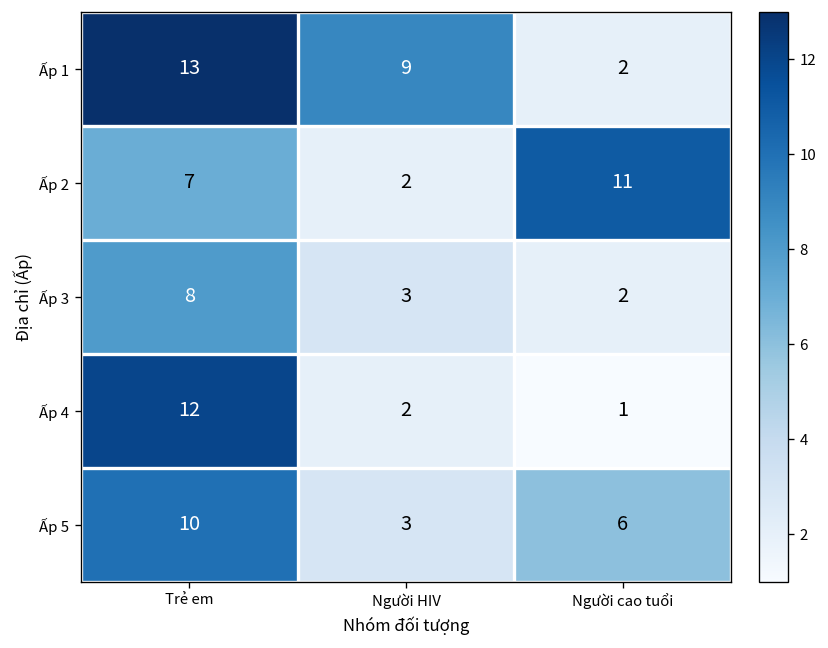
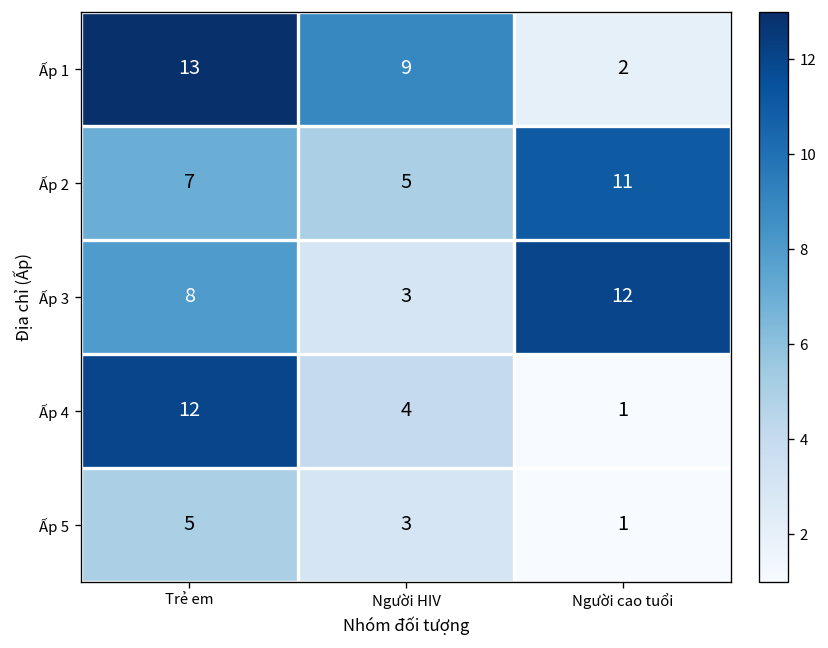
Ấp 2, Người HIV: 2 -> 5
Ấp 3, Người cao tuổi: 2 -> 12
Ấp 4, Người HIV: 2 -> 4
Ấp 5, Trẻ em: 10 -> 5
Ấp 5, Người cao tuổi: 6 -> 1
